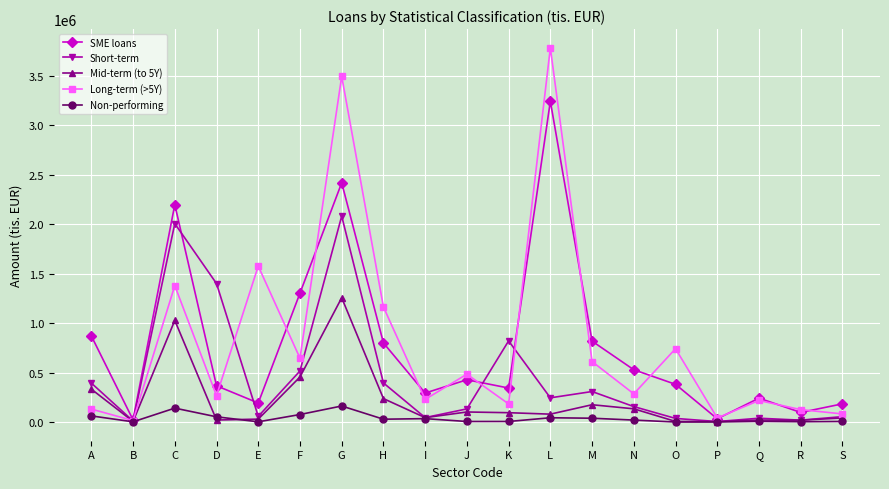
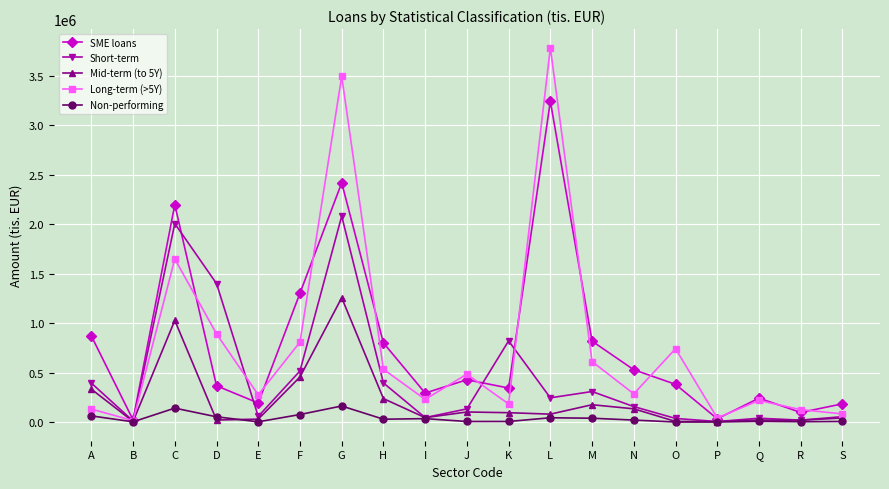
Long-term (>5Y), C: 1400000 -> 1600000
Long-term (>5Y), D: 300000 -> 900000
Long-term (>5Y), E: 1600000 -> 300000
Long-term (>5Y), F: 600000 -> 800000
Long-term (>5Y), H: 1200000 -> 500000
